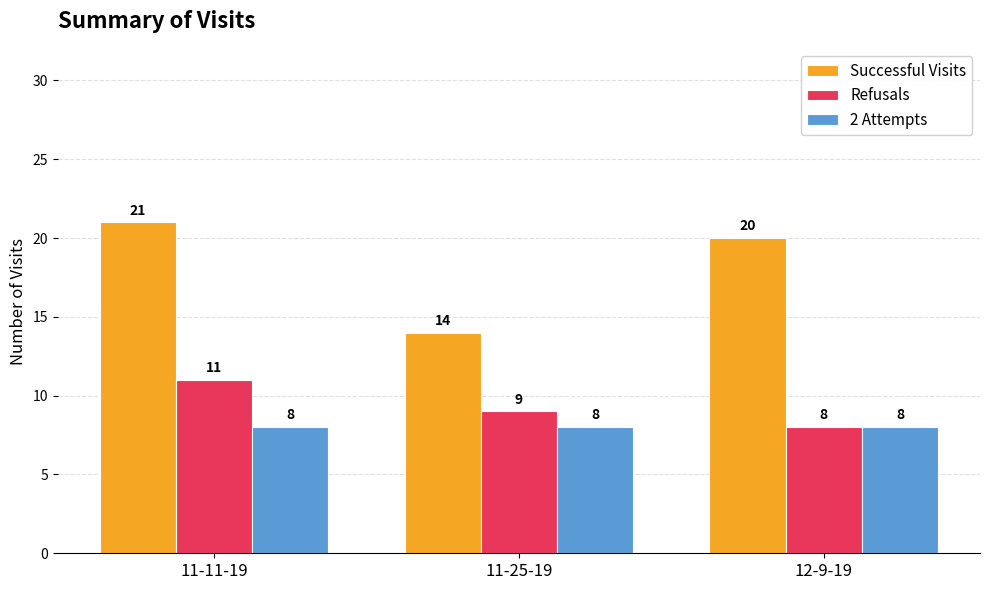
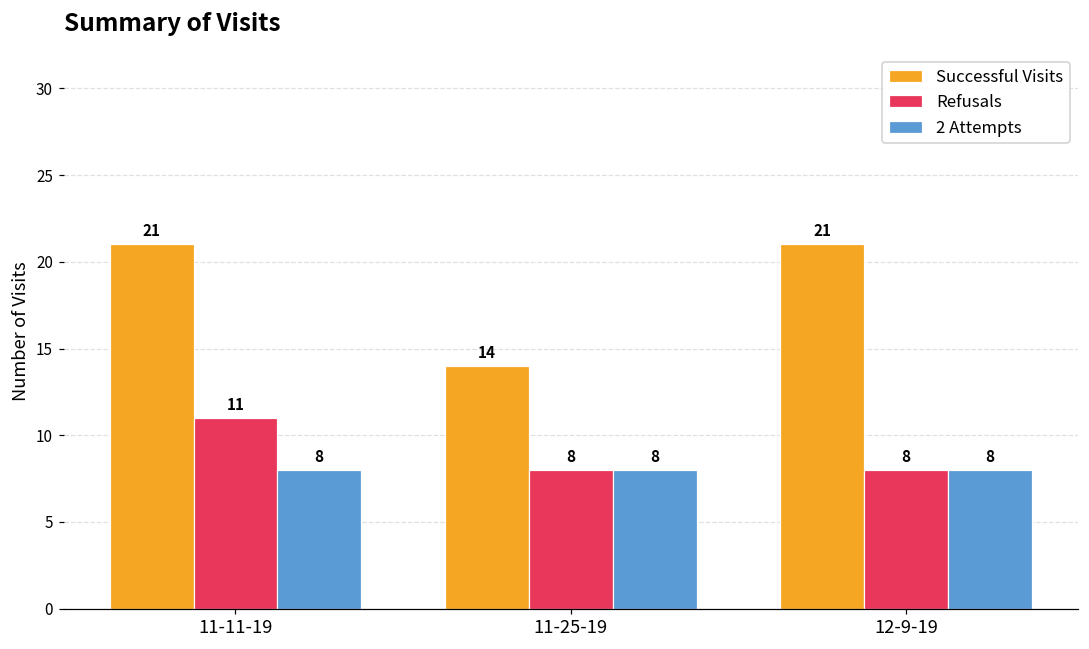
Refusals, 11-25-19: 9 -> 8
Successful Visits, 12-9-19: 20 -> 21
